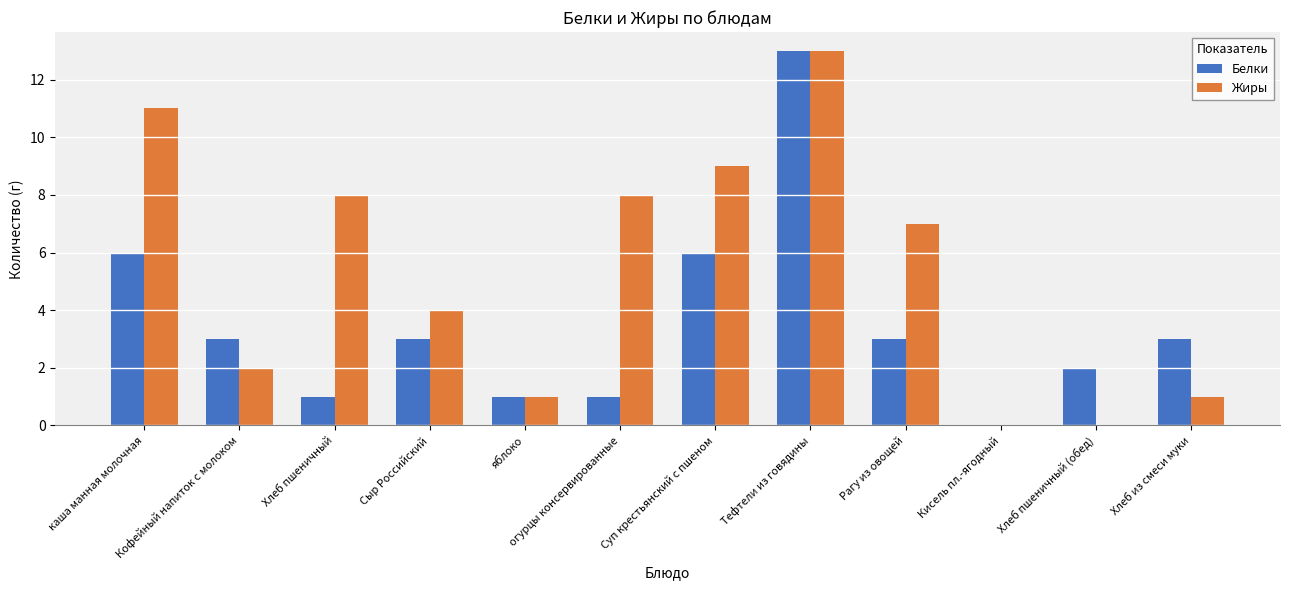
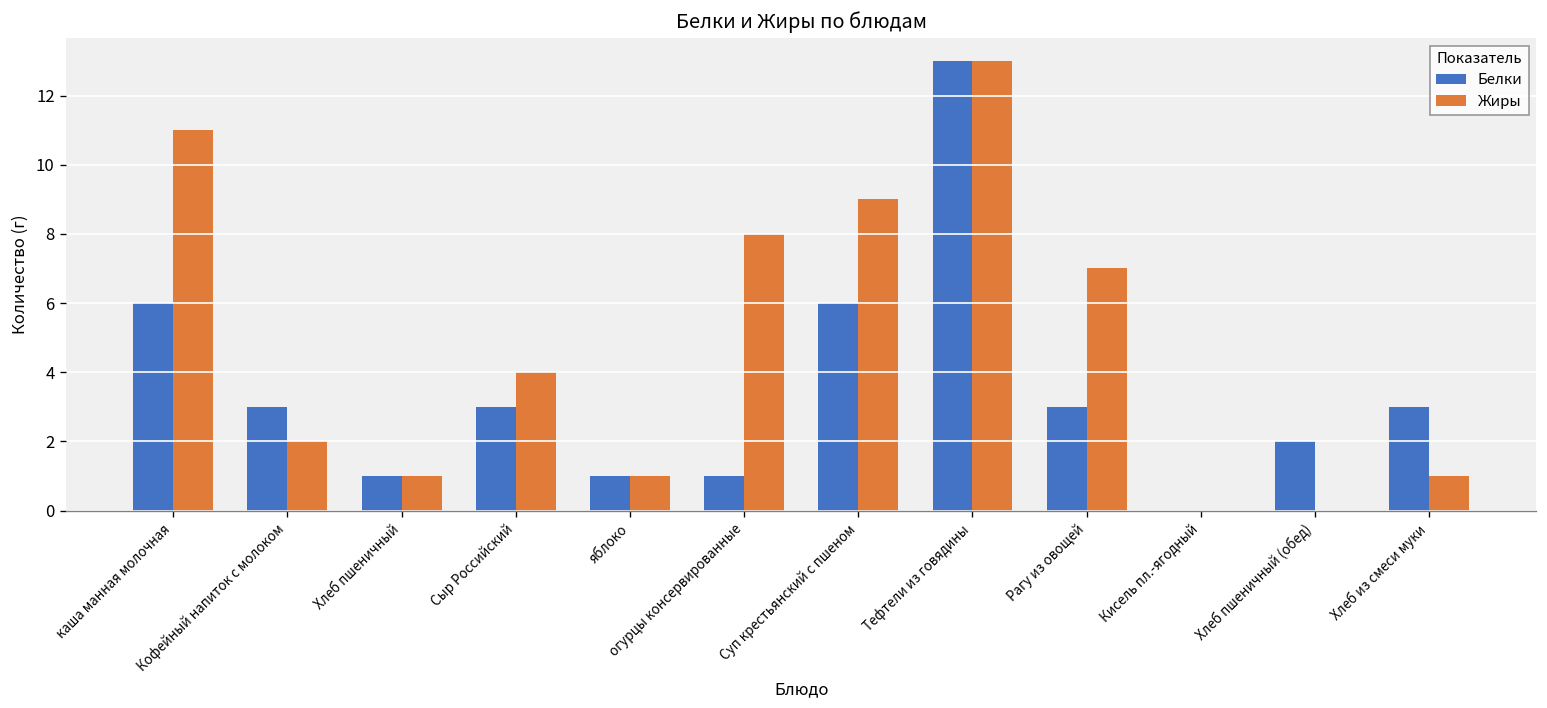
Жиры, Хлеб пшеничный: 8 -> 1
